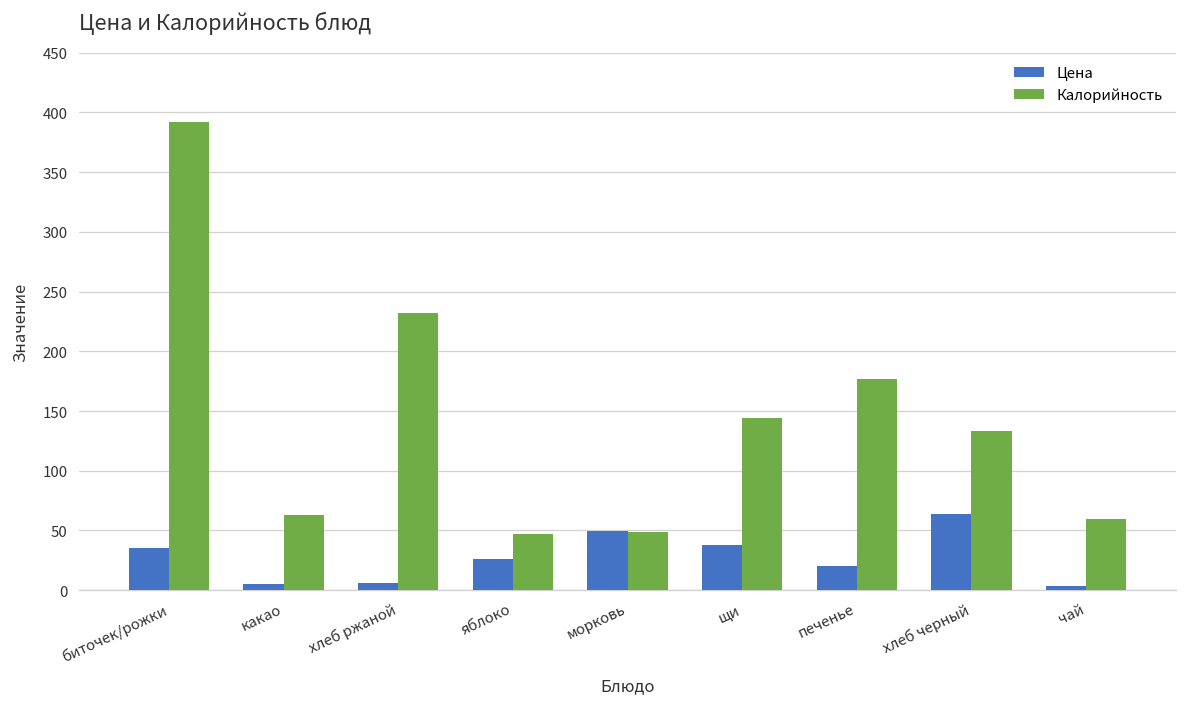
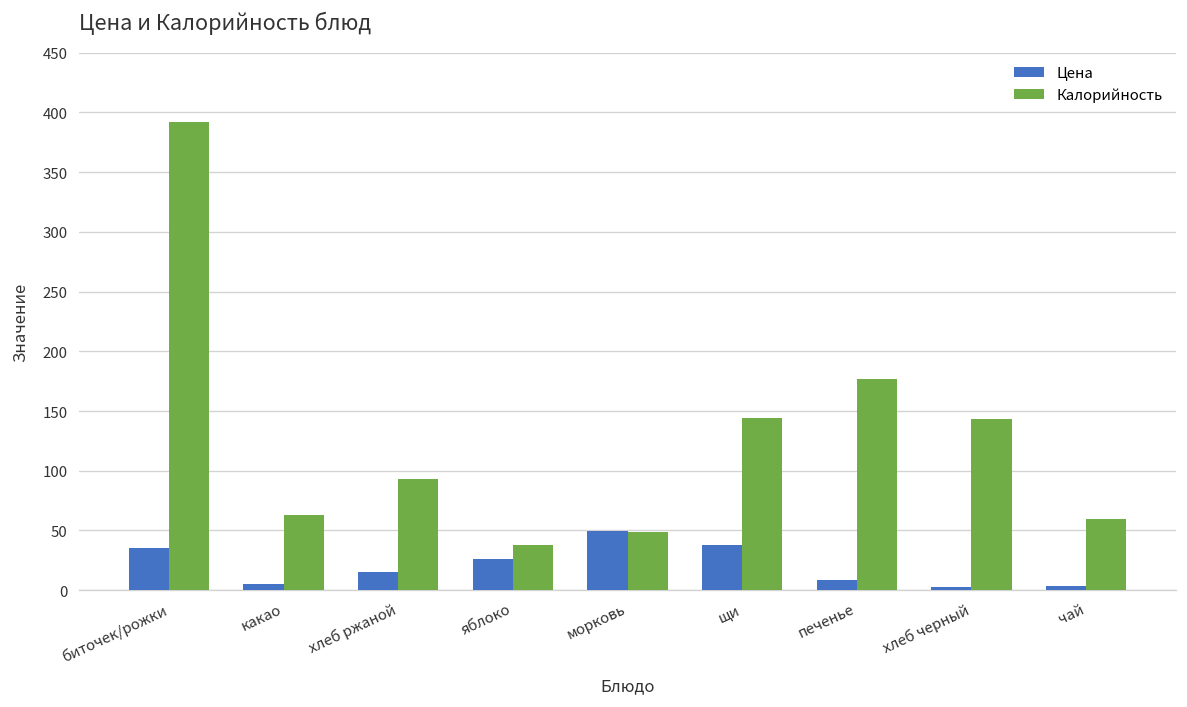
Цена, хлеб ржаной: 10 -> 20
Калорийность, хлеб ржаной: 230 -> 90
Калорийность, яблоко: 50 -> 40
Цена, печенье: 20 -> 10
Цена, хлеб черный: 60 -> 0
Калорийность, хлеб черный: 130 -> 140
